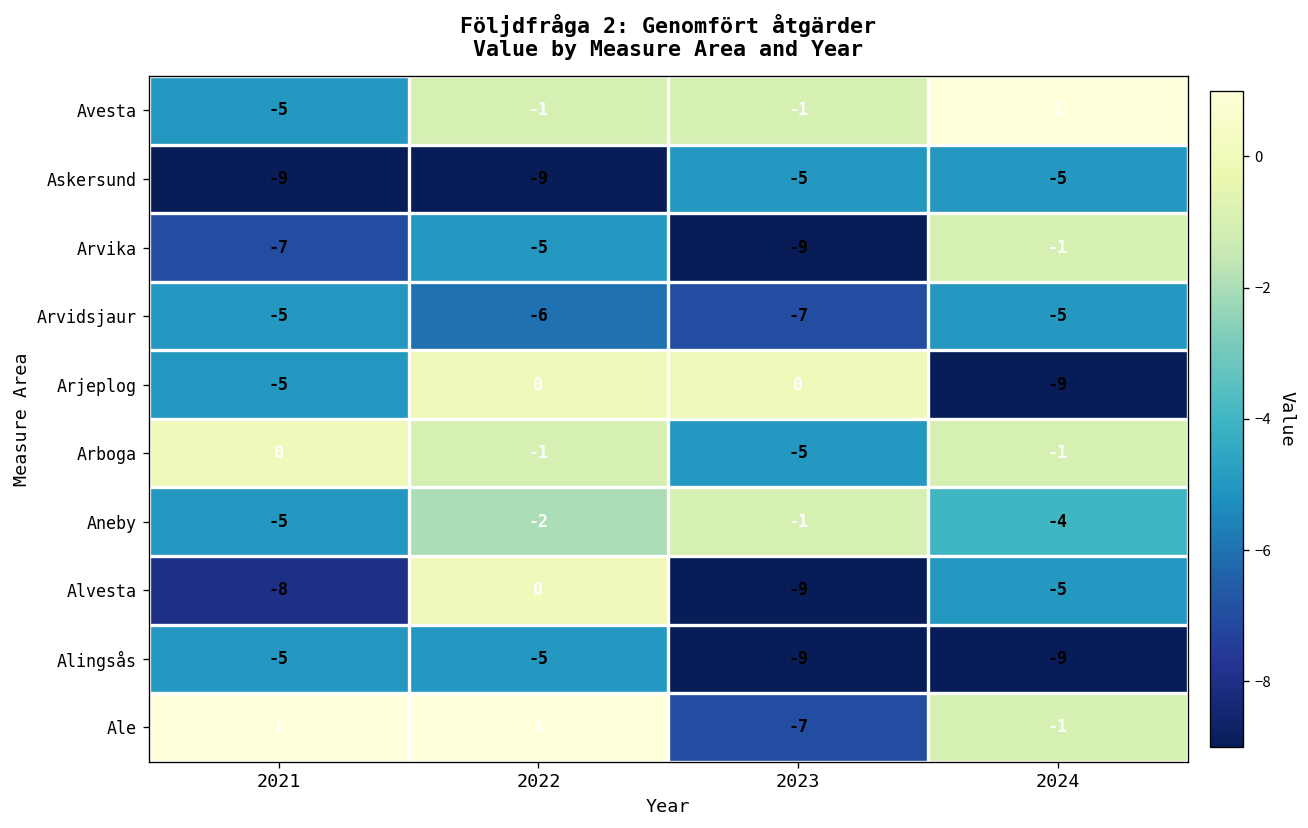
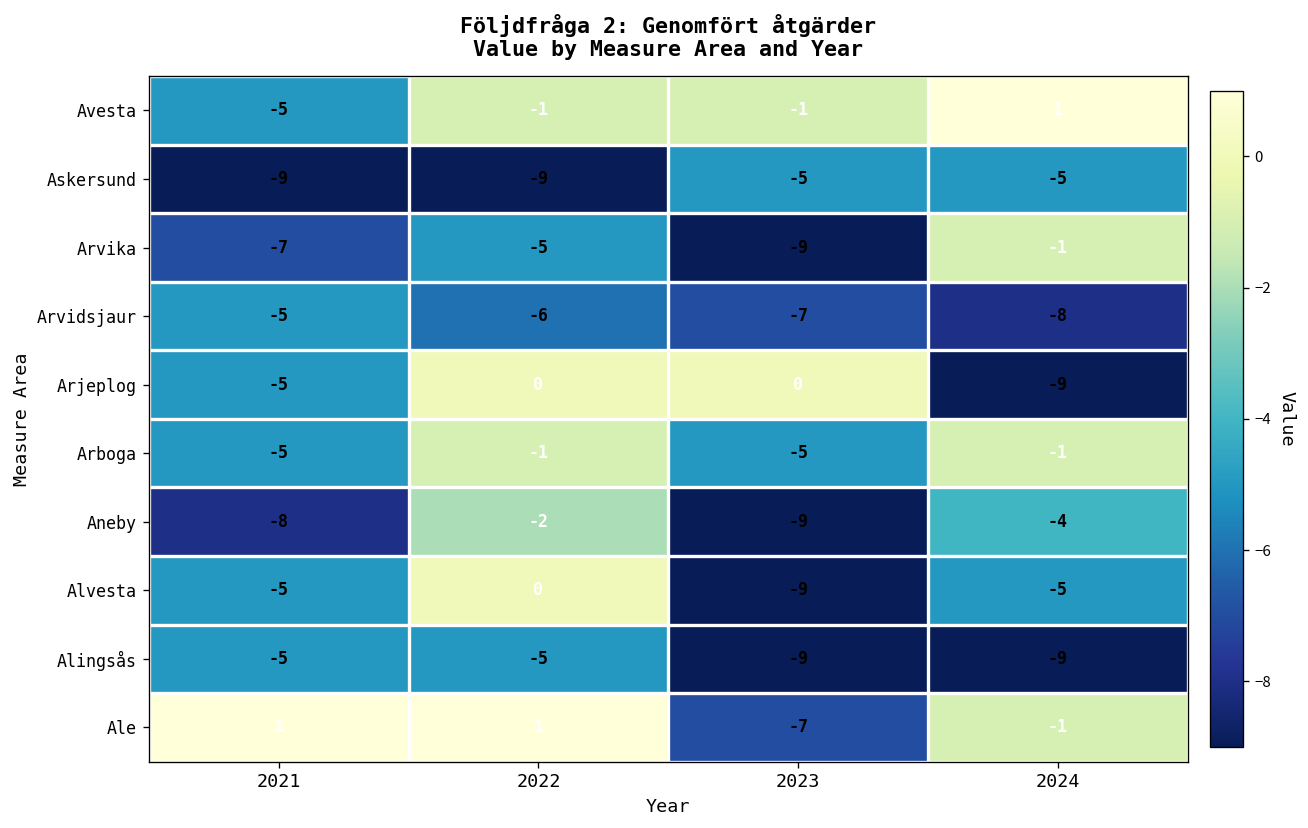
Arvidsjaur, 2024: -5 -> -8
Arboga, 2021: 0 -> -5
Aneby, 2021: -5 -> -8
Aneby, 2023: -1 -> -9
Alvesta, 2021: -8 -> -5
